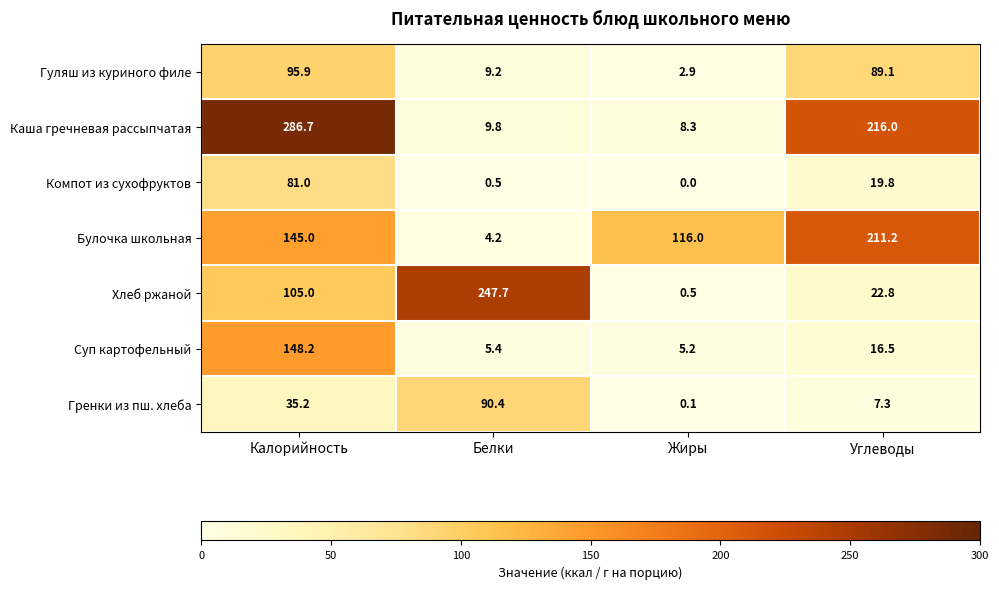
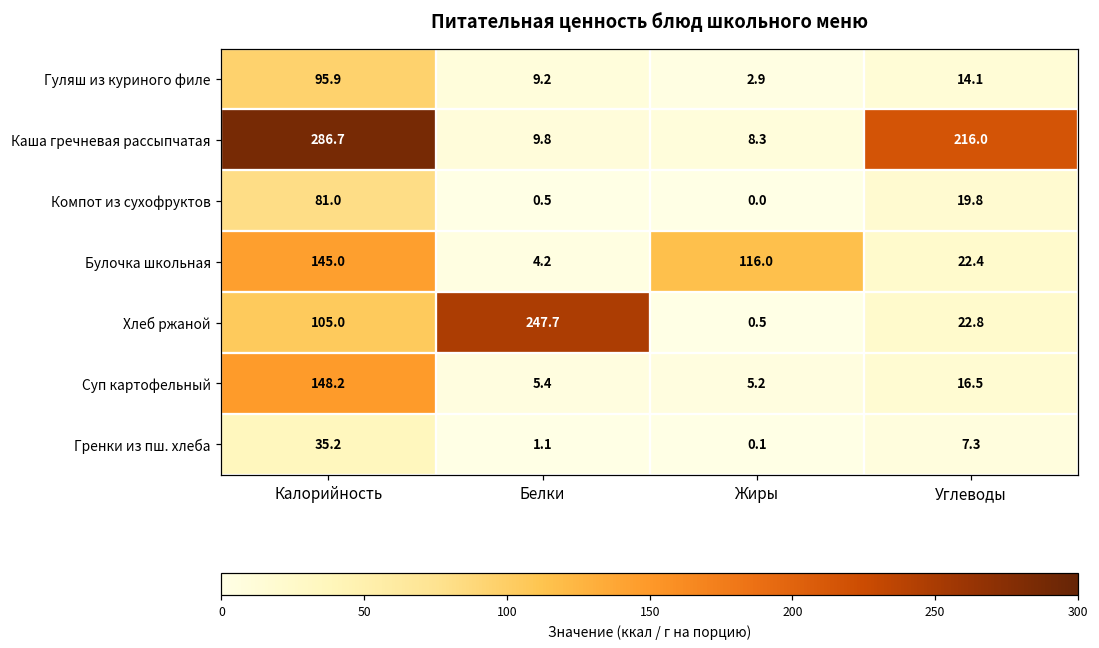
Гуляш из куриного филе, Углеводы: 89.1 -> 14.1
Булочка школьная, Углеводы: 211.2 -> 22.4
Гренки из пш. хлеба, Белки: 90.4 -> 1.1
